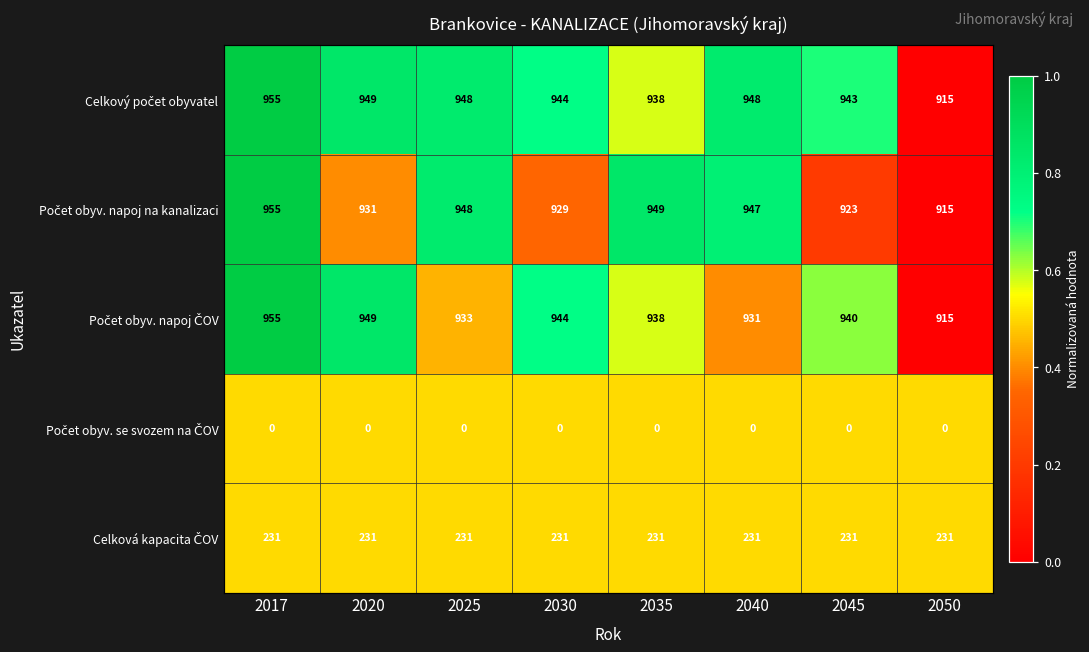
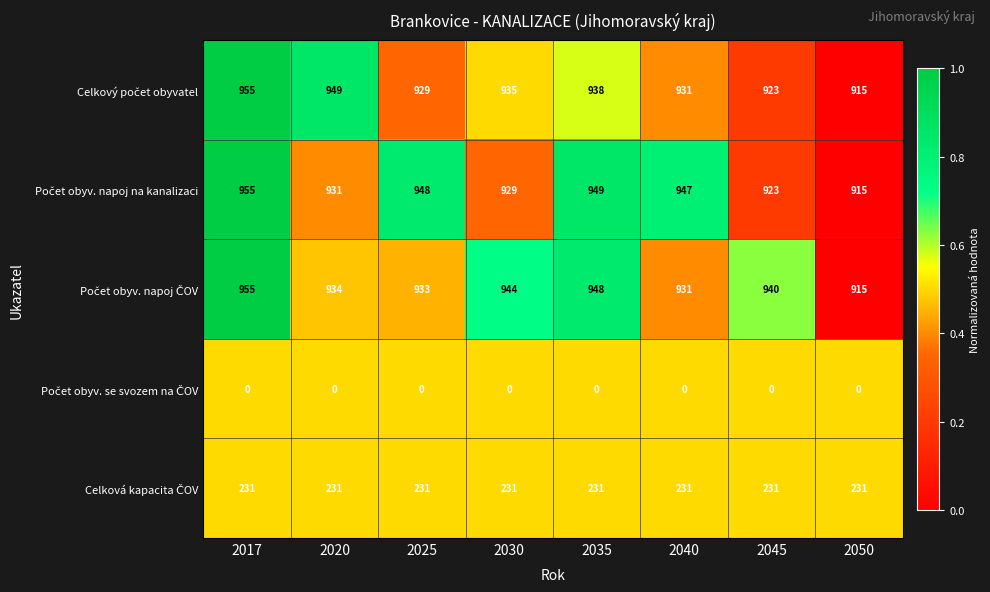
Celkový počet obyvatel, 2025: 948 -> 929
Celkový počet obyvatel, 2030: 944 -> 935
Celkový počet obyvatel, 2040: 948 -> 931
Celkový počet obyvatel, 2045: 943 -> 923
Počet obyv. napoj ČOV, 2020: 949 -> 934
Počet obyv. napoj ČOV, 2035: 938 -> 948
